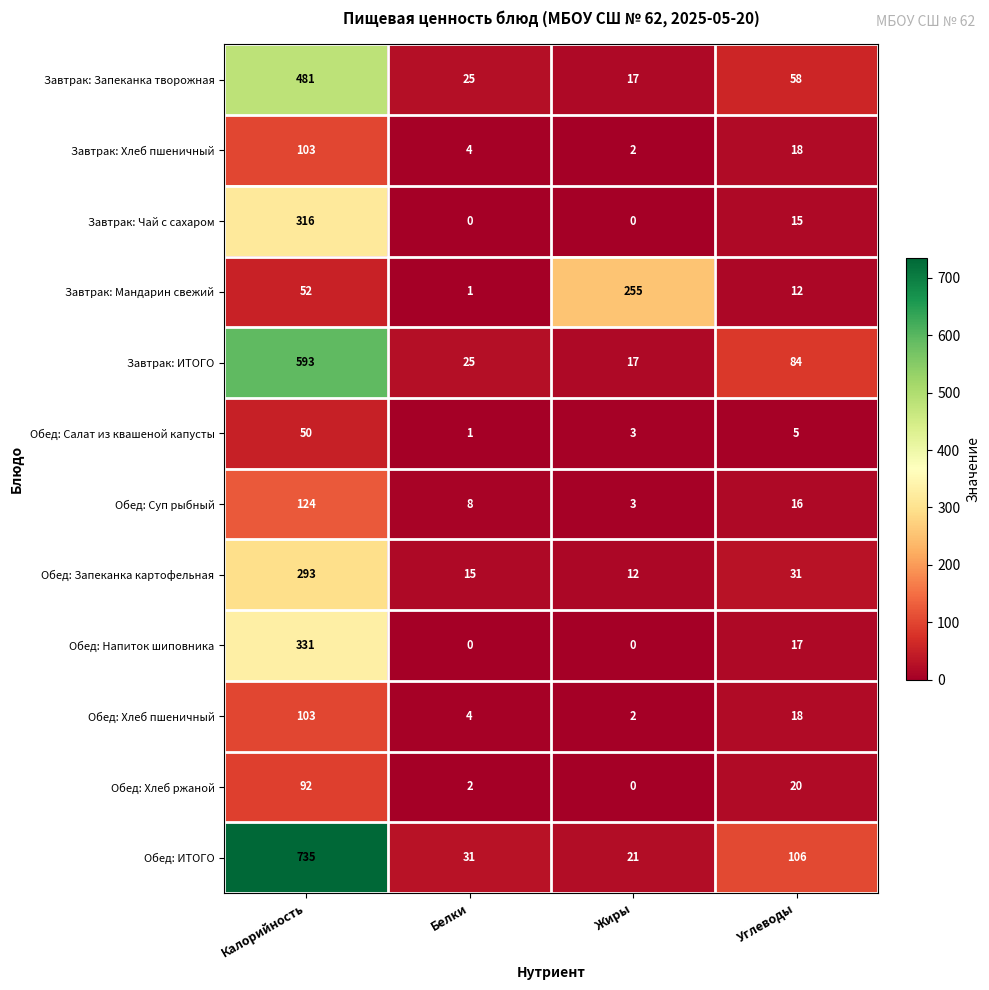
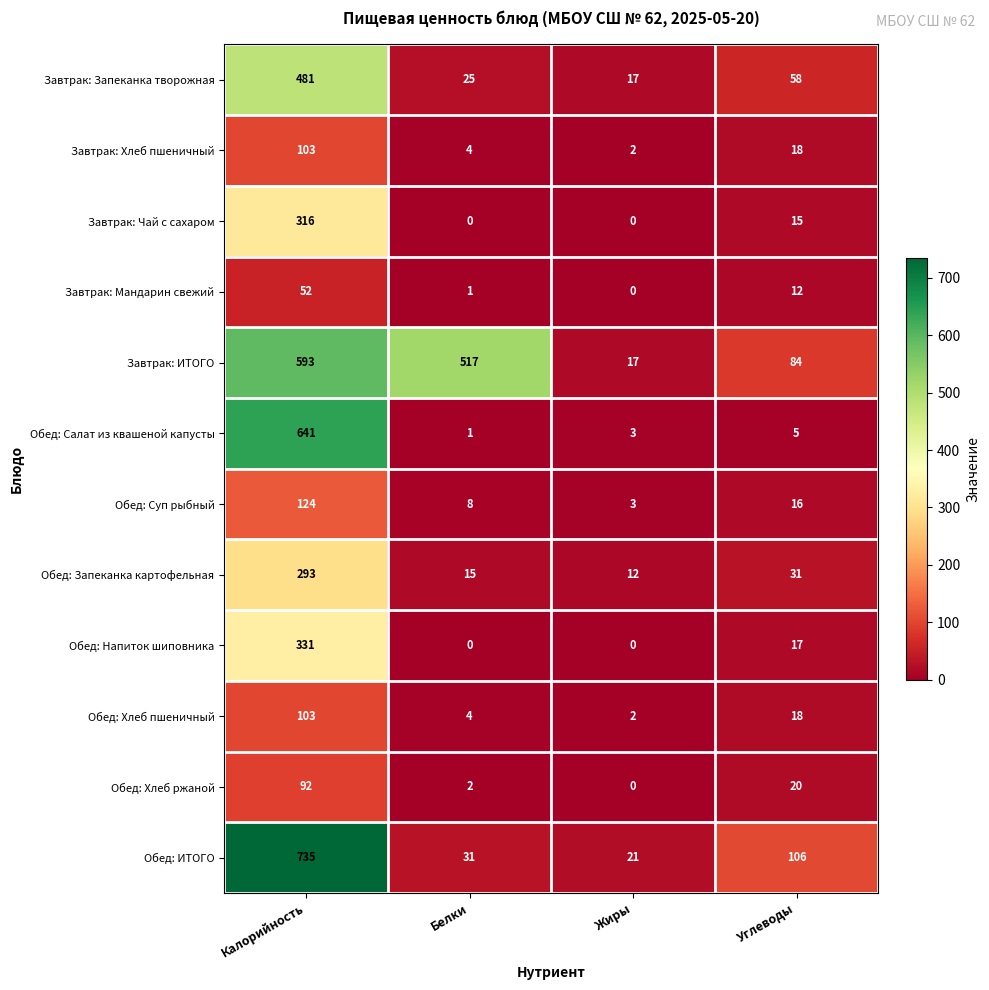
Завтрак: Мандарин свежий, Жиры: 255 -> 0
Завтрак: ИТОГО, Белки: 25 -> 517
Обед: Салат из квашеной капусты, Калорийность: 50 -> 641
